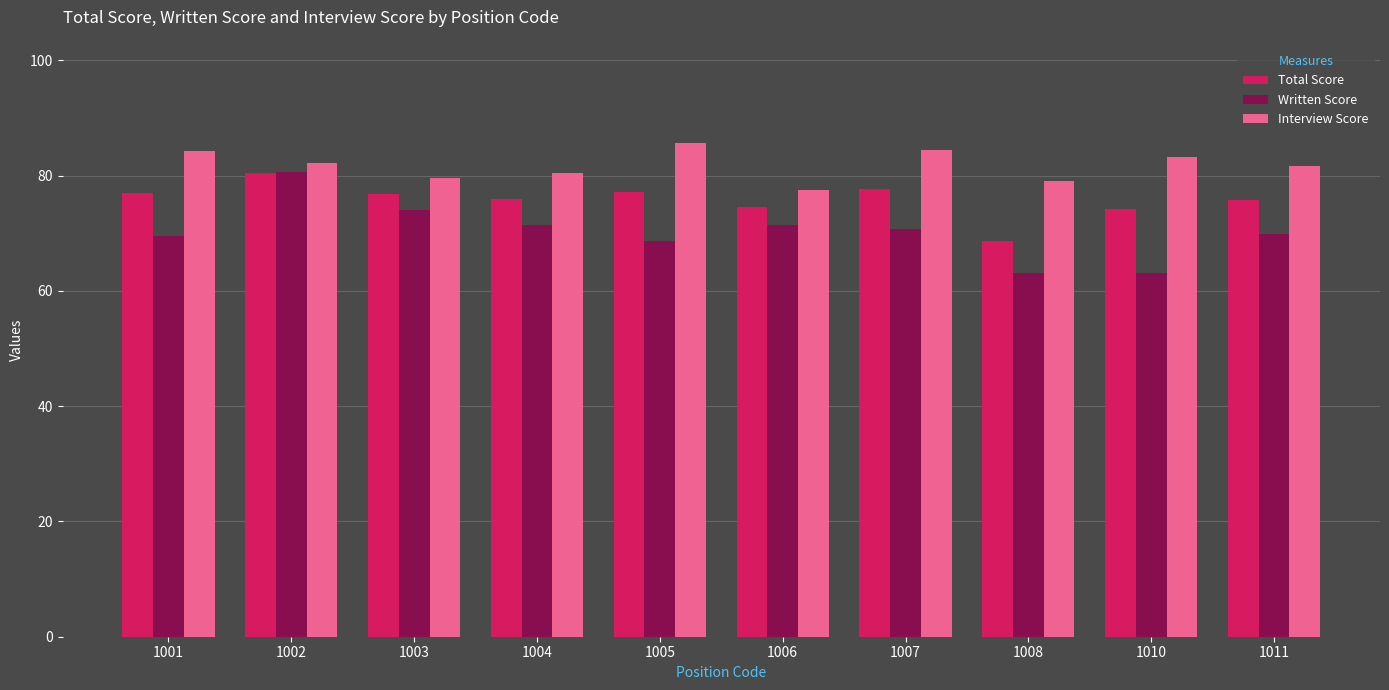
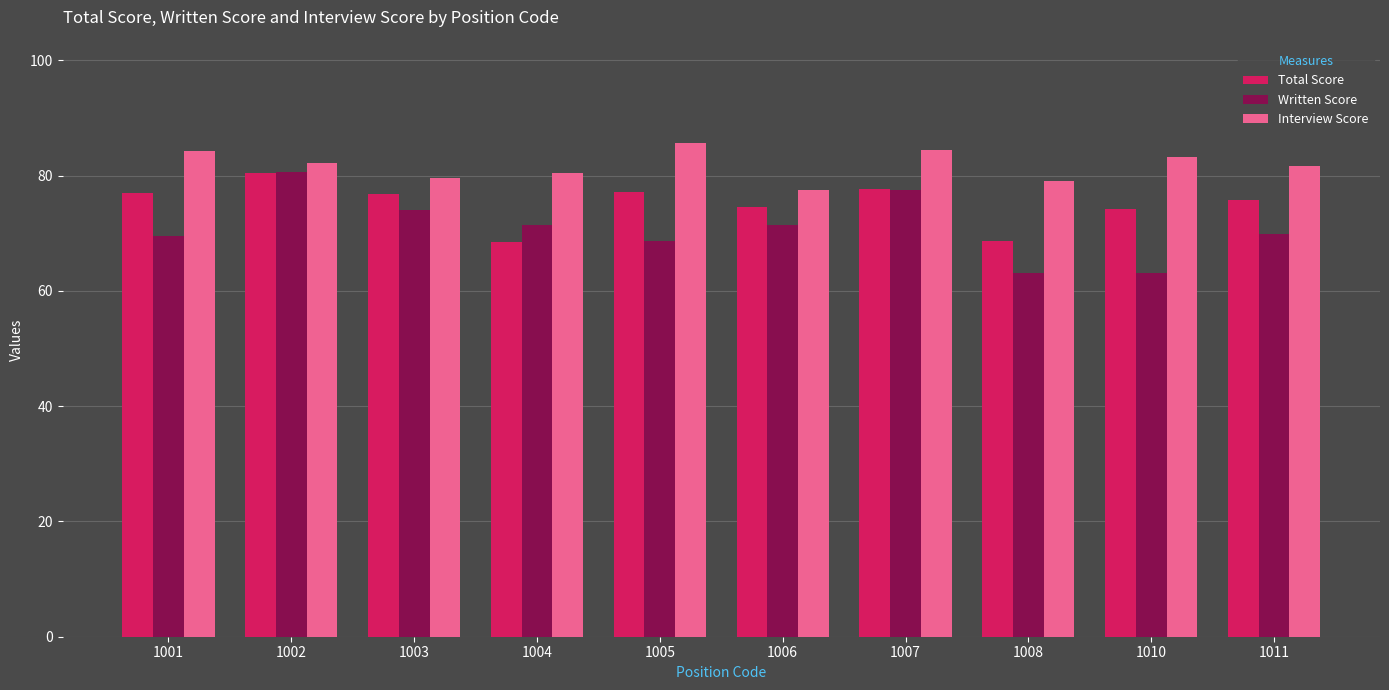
Total Score, 1004: 76 -> 68
Written Score, 1007: 71 -> 78
